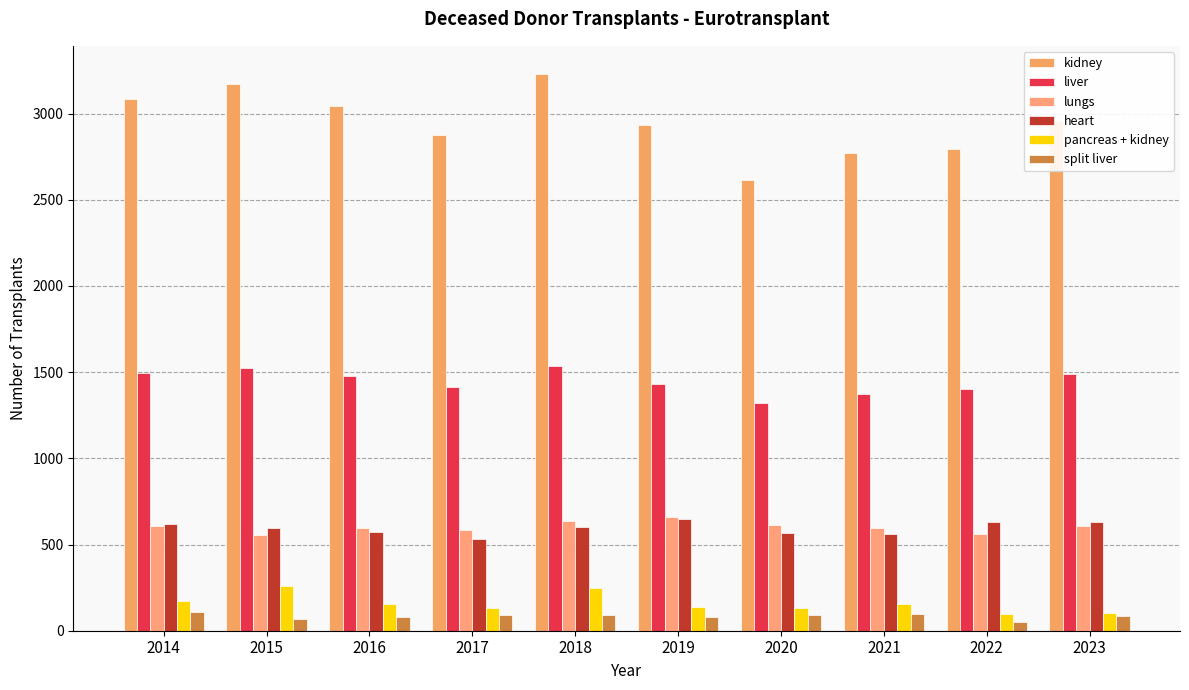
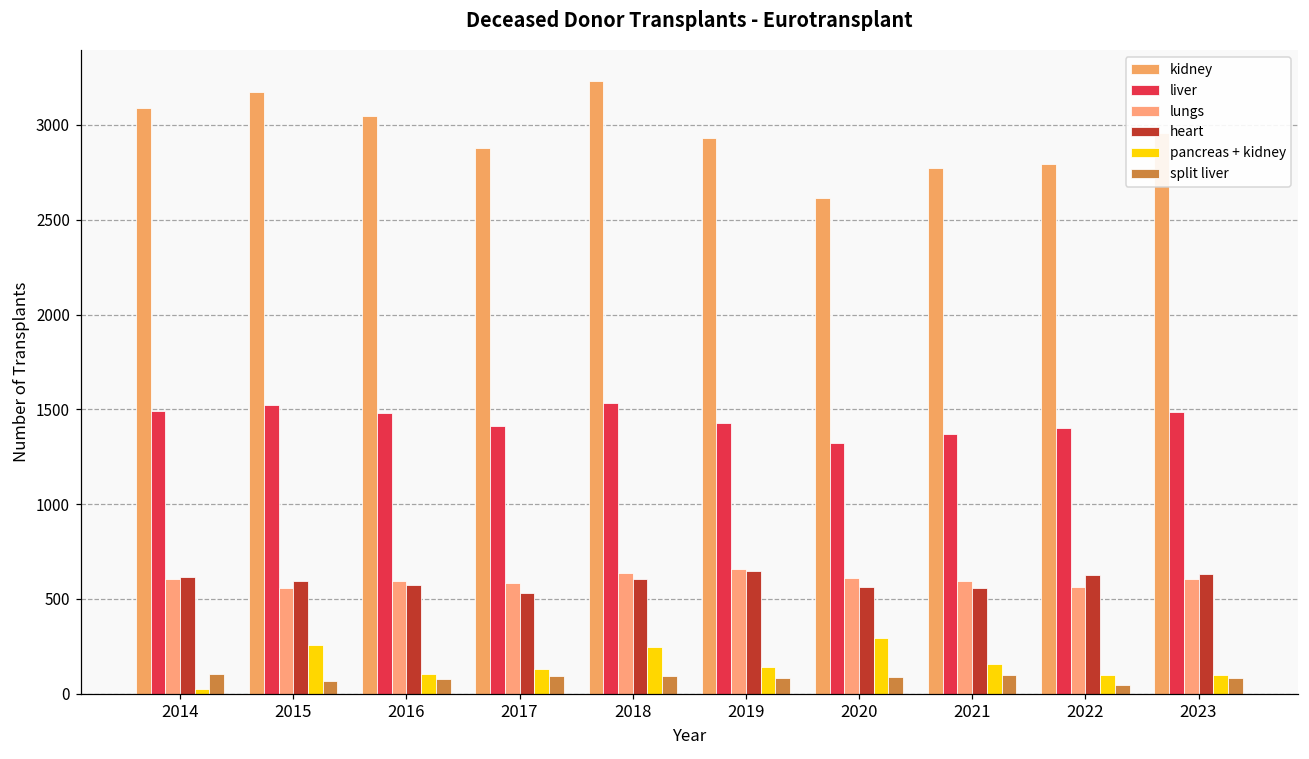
pancreas + kidney, 2014: 180 -> 20
pancreas + kidney, 2016: 160 -> 110
pancreas + kidney, 2020: 130 -> 300
